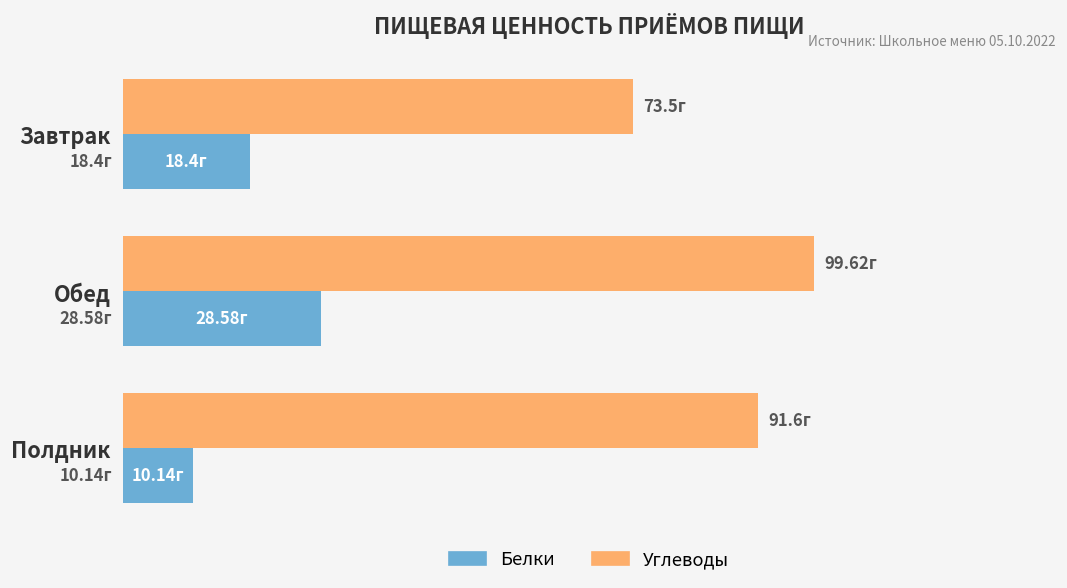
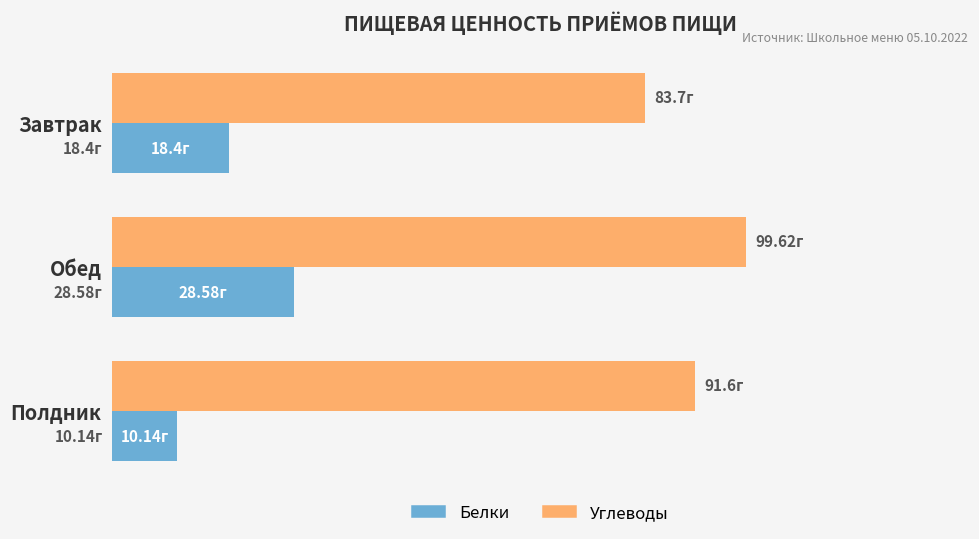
Углеводы, Завтрак: 73.5г -> 83.7г
